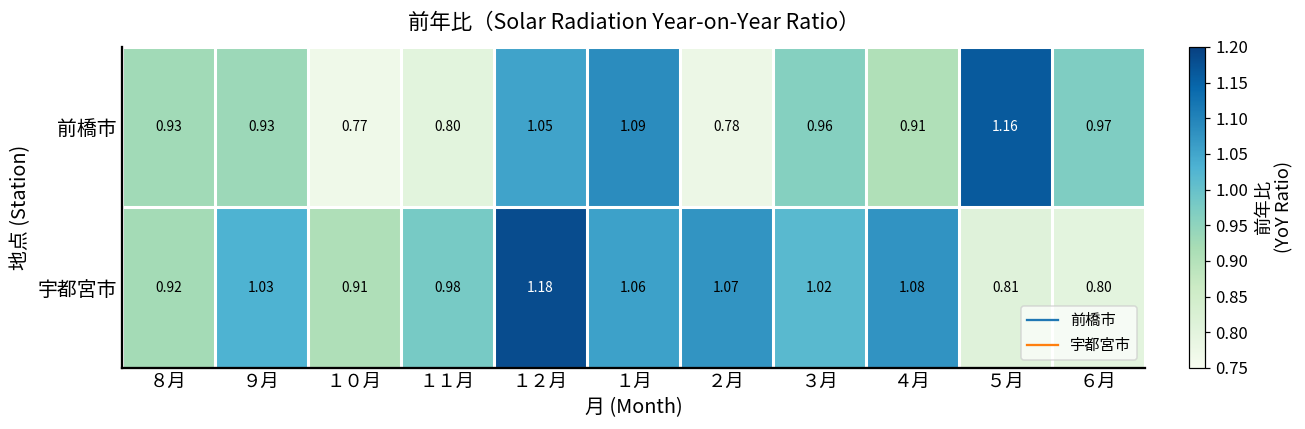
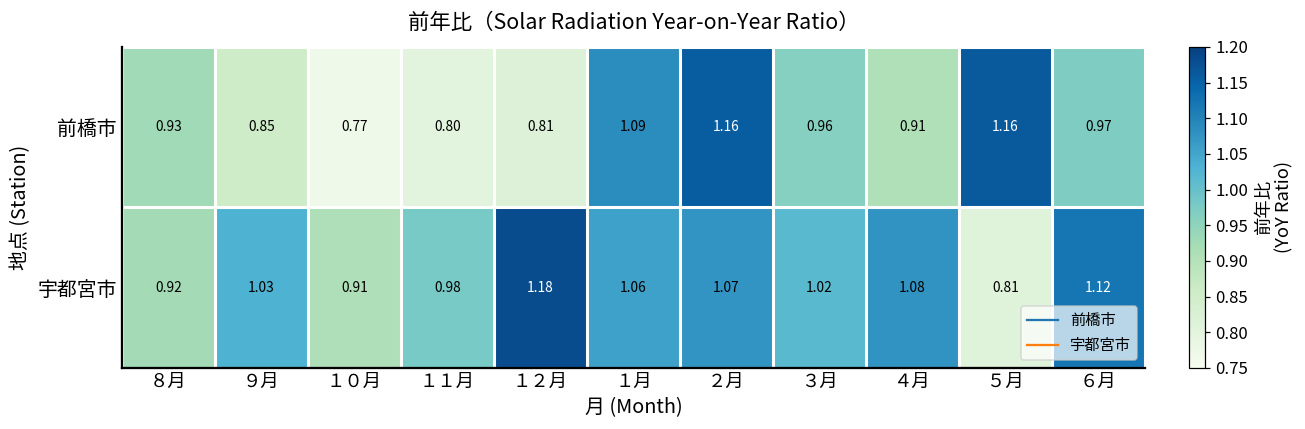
前橋市, ９月: 0.93 -> 0.85
前橋市, １２月: 1.05 -> 0.81
前橋市, ２月: 0.78 -> 1.16
宇都宮市, ６月: 0.80 -> 1.12
